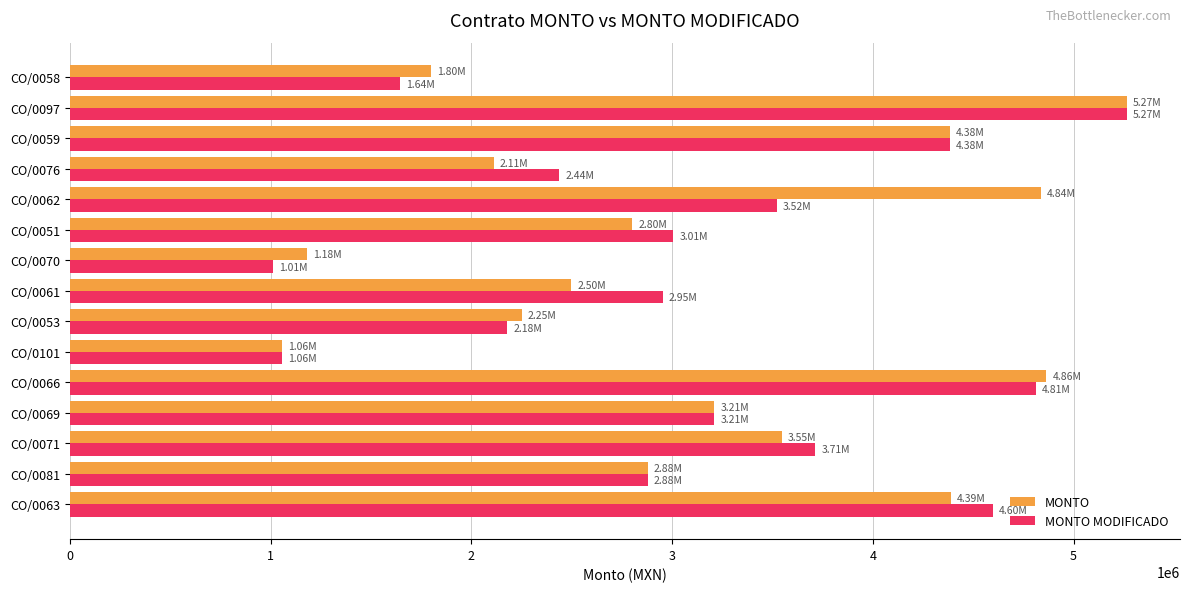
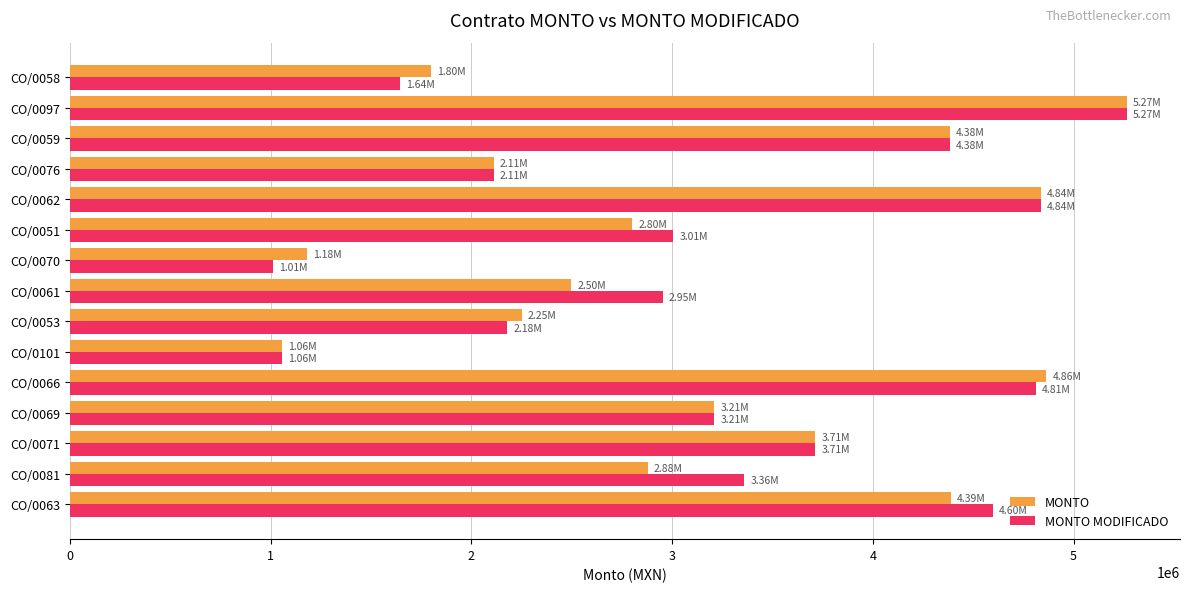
MONTO MODIFICADO, CO/0076: 2.44M -> 2.11M
MONTO MODIFICADO, CO/0062: 3.52M -> 4.84M
MONTO, CO/0071: 3.55M -> 3.71M
MONTO MODIFICADO, CO/0081: 2.88M -> 3.36M
